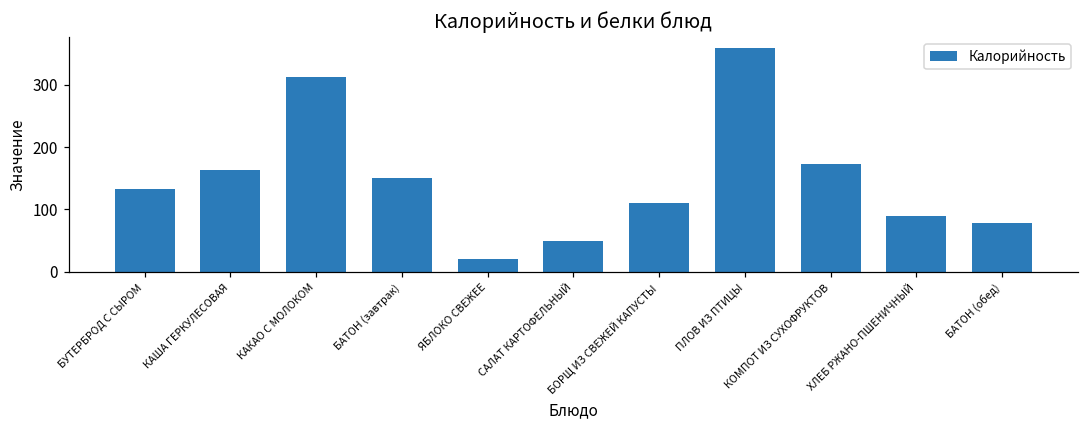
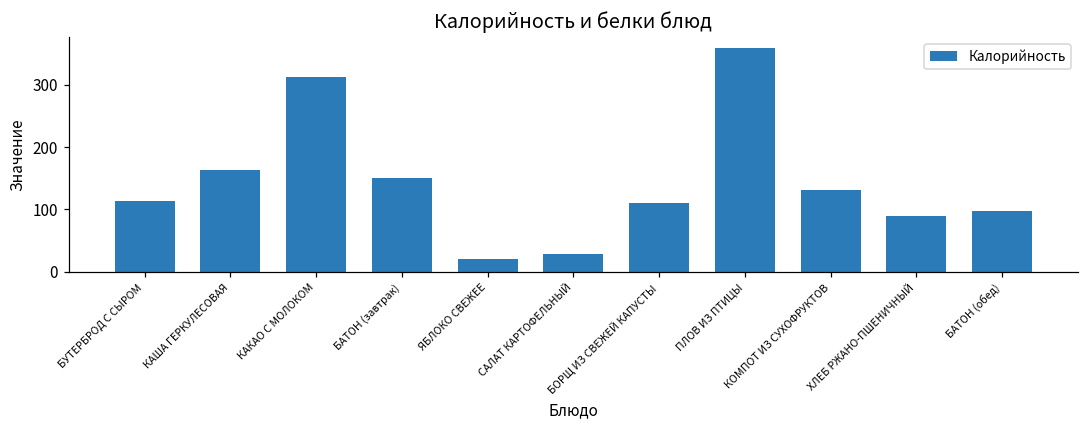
БУТЕРБРОД С СЫРОМ: 130 -> 110
САЛАТ КАРТОФЕЛЬНЫЙ: 50 -> 30
КОМПОТ ИЗ СУХОФРУКТОВ: 170 -> 130
БАТОН (обед): 80 -> 100
